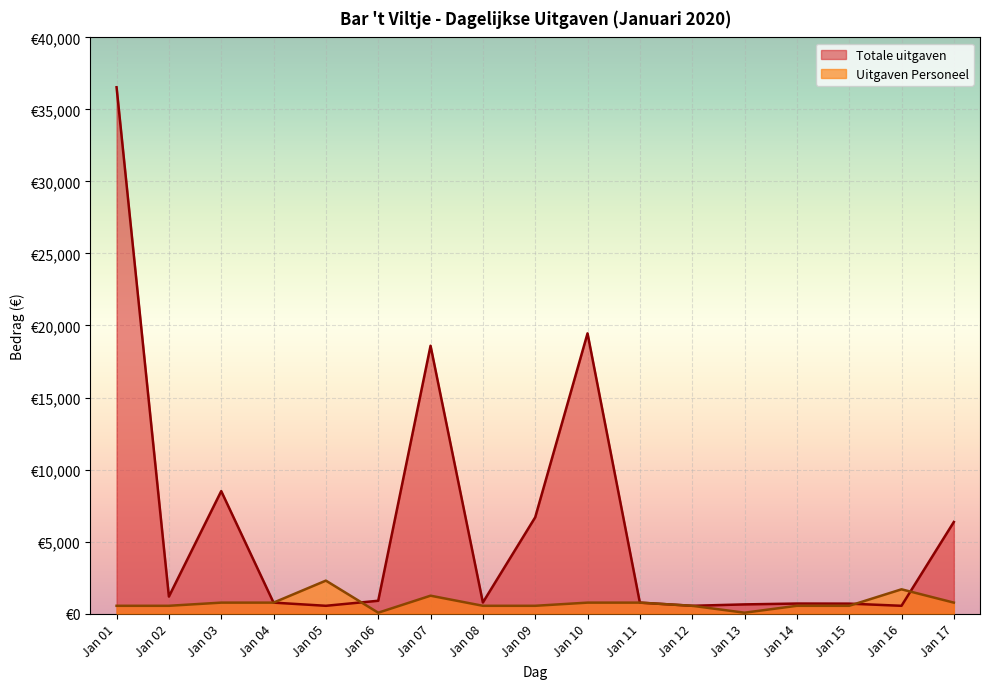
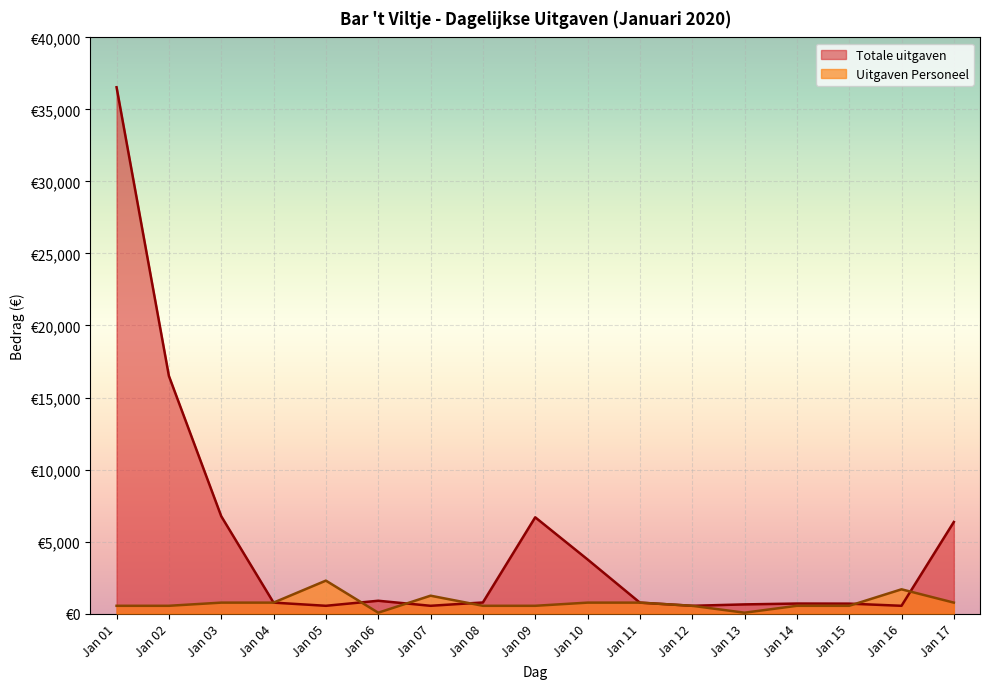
Totale uitgaven, Jan 02: €1,200 -> €16,500
Totale uitgaven, Jan 03: €8,500 -> €6,800
Totale uitgaven, Jan 07: €18,600 -> €500
Totale uitgaven, Jan 10: €19,500 -> €3,800
